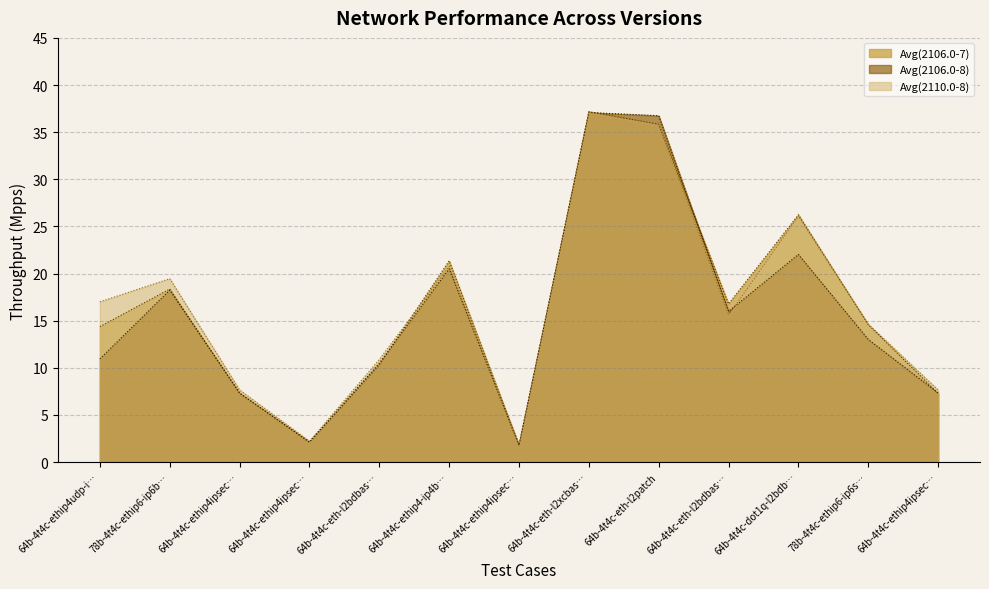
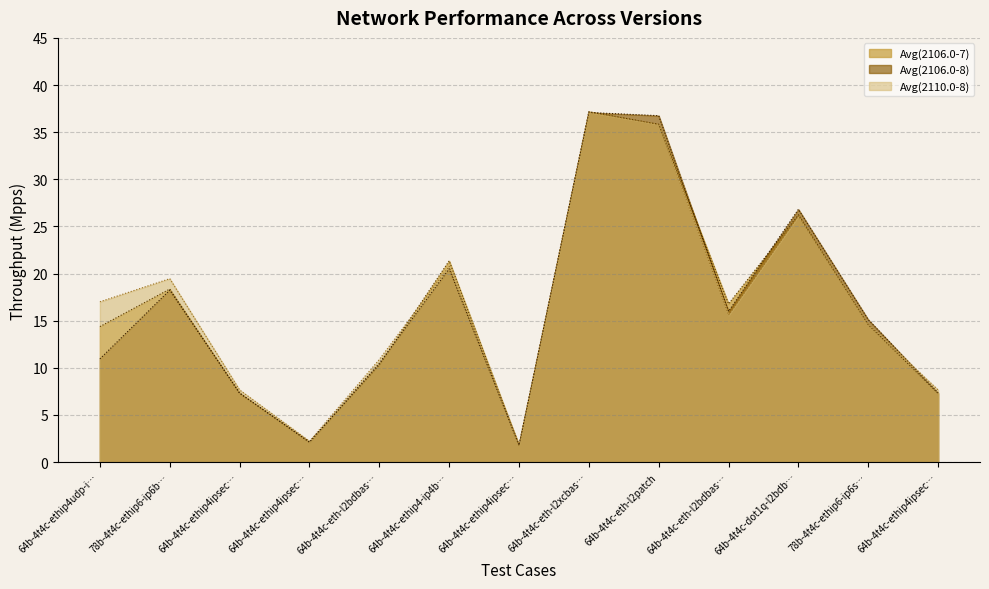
Avg(2106.0-8), 64b-4t4c-dot1q-l2bdb…: 22 -> 27
Avg(2106.0-8), 78b-4t4c-ethip6-ip6s…: 13 -> 15
